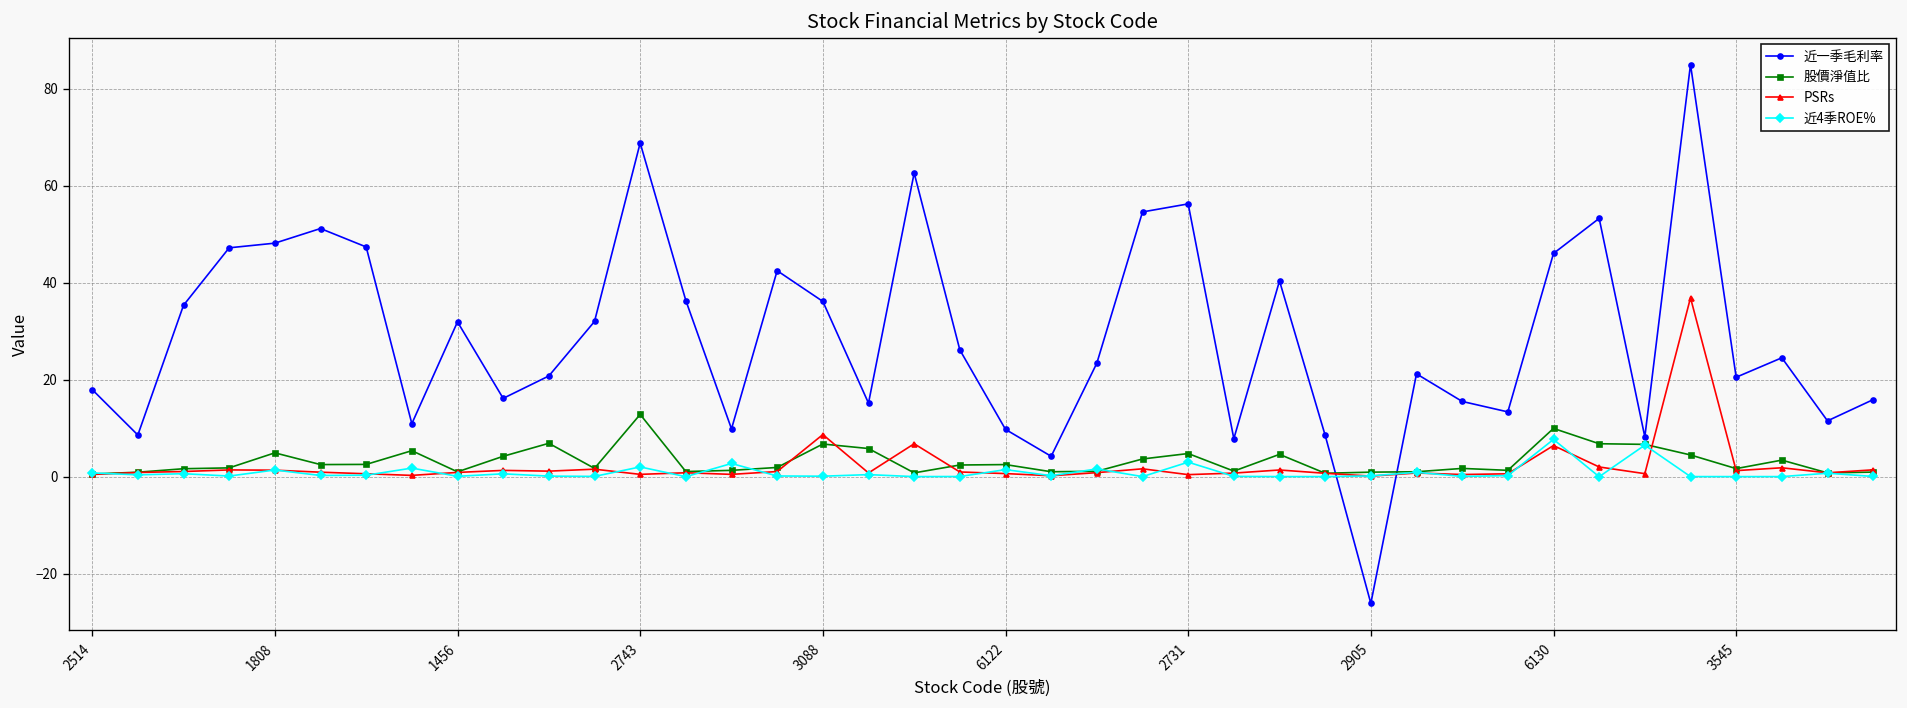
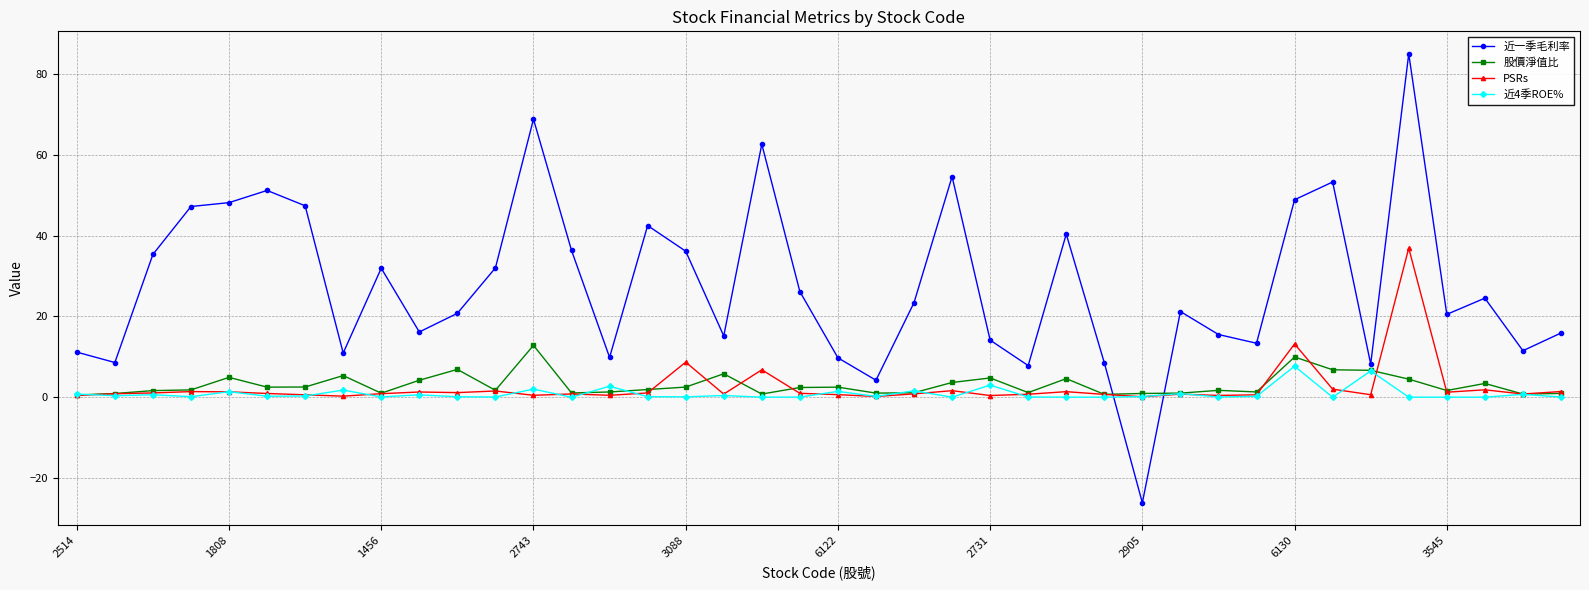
近一季毛利率, 2514: 18 -> 11
股價淨值比, 3088: 7 -> 2
近一季毛利率, 2731: 56 -> 14
近一季毛利率, 6130: 46 -> 49
PSRs, 6130: 6 -> 13
